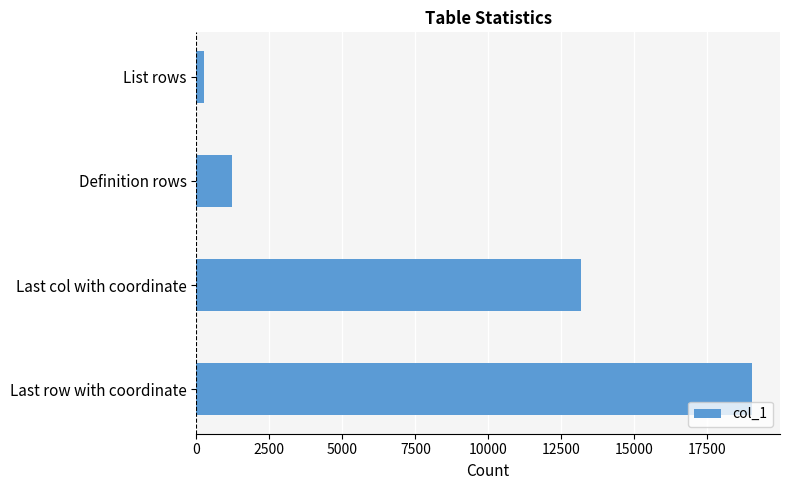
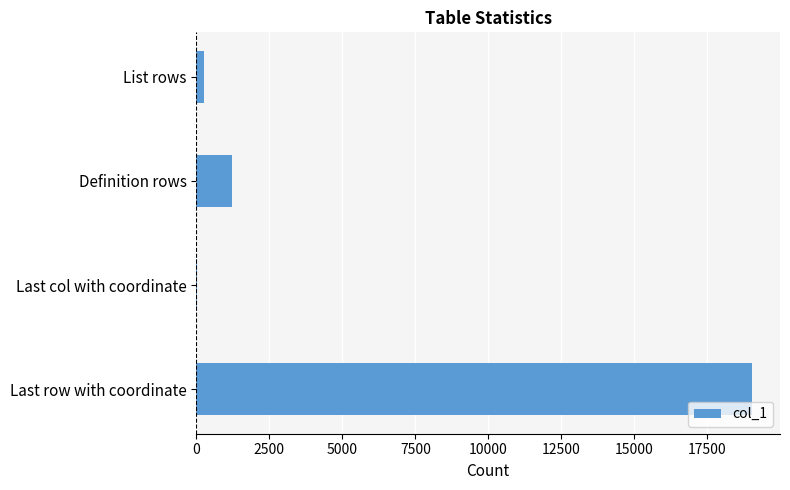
Last col with coordinate: 13200 -> 0
